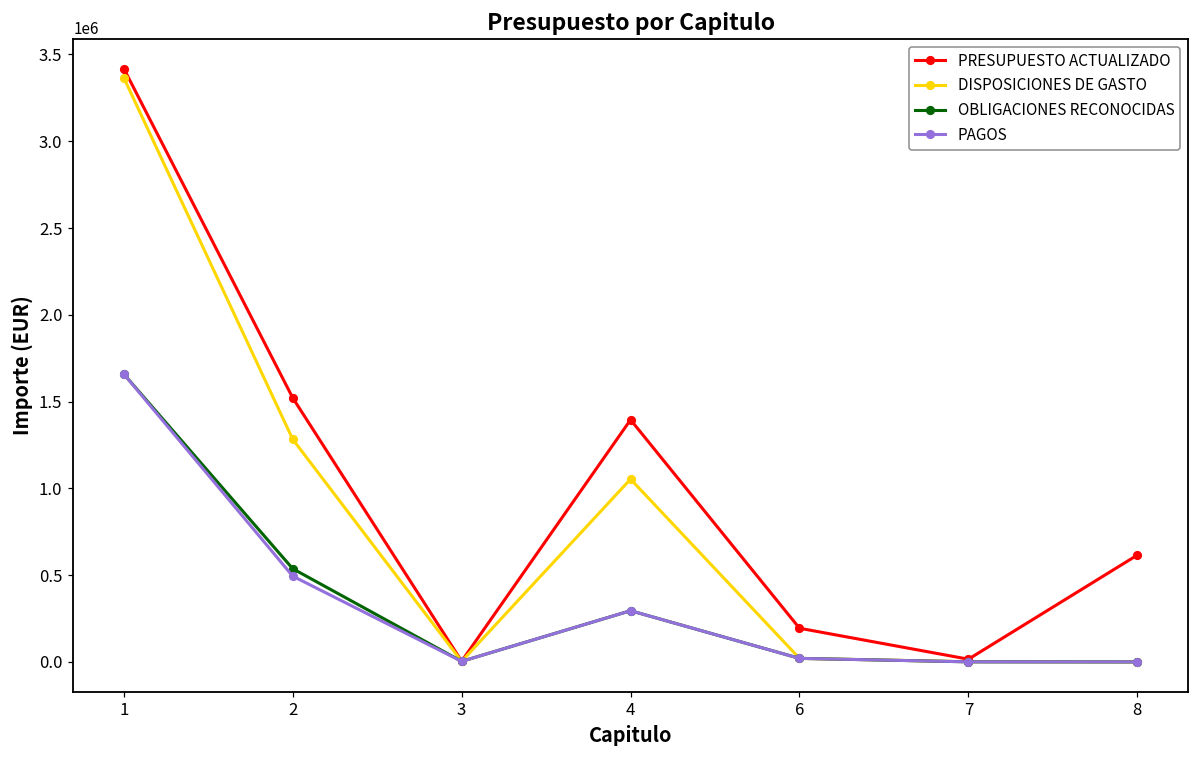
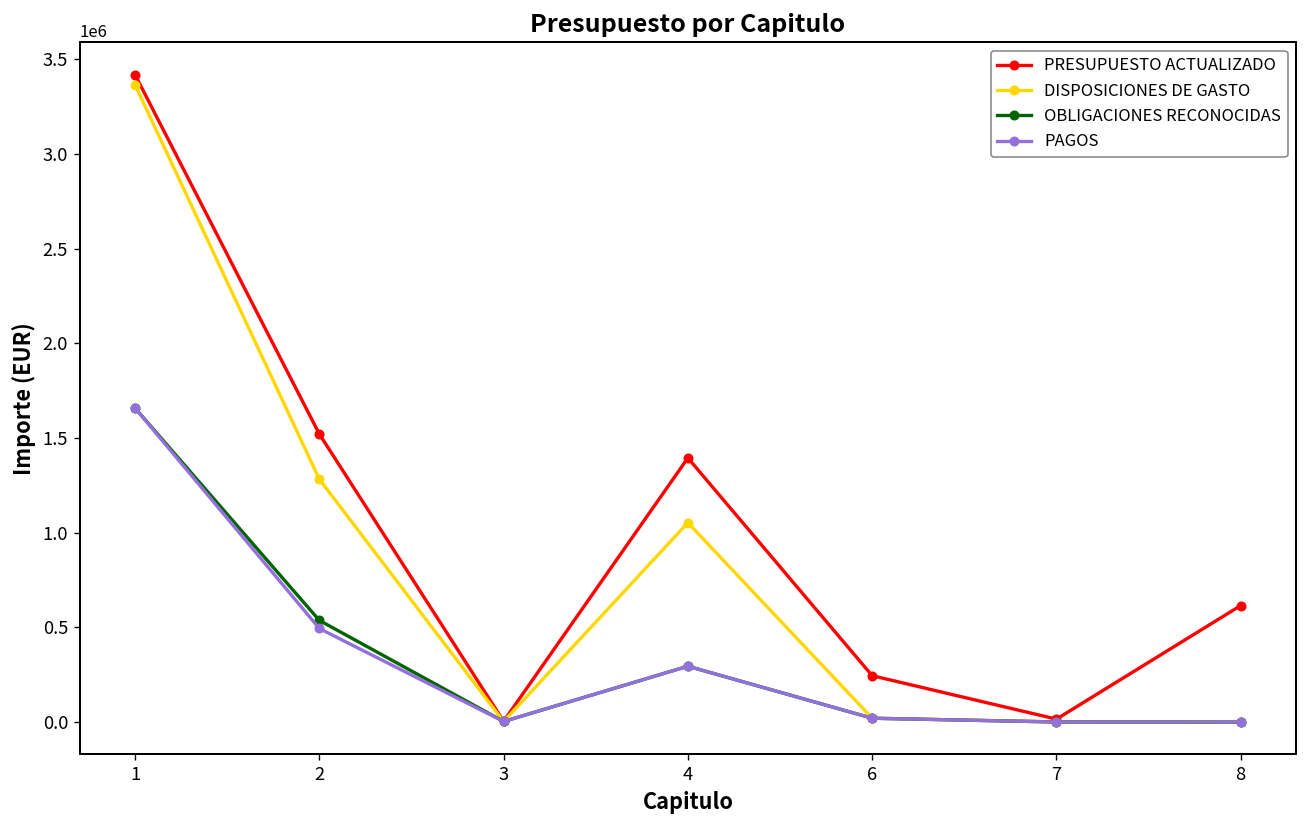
PRESUPUESTO ACTUALIZADO, 6: 190000 -> 250000
